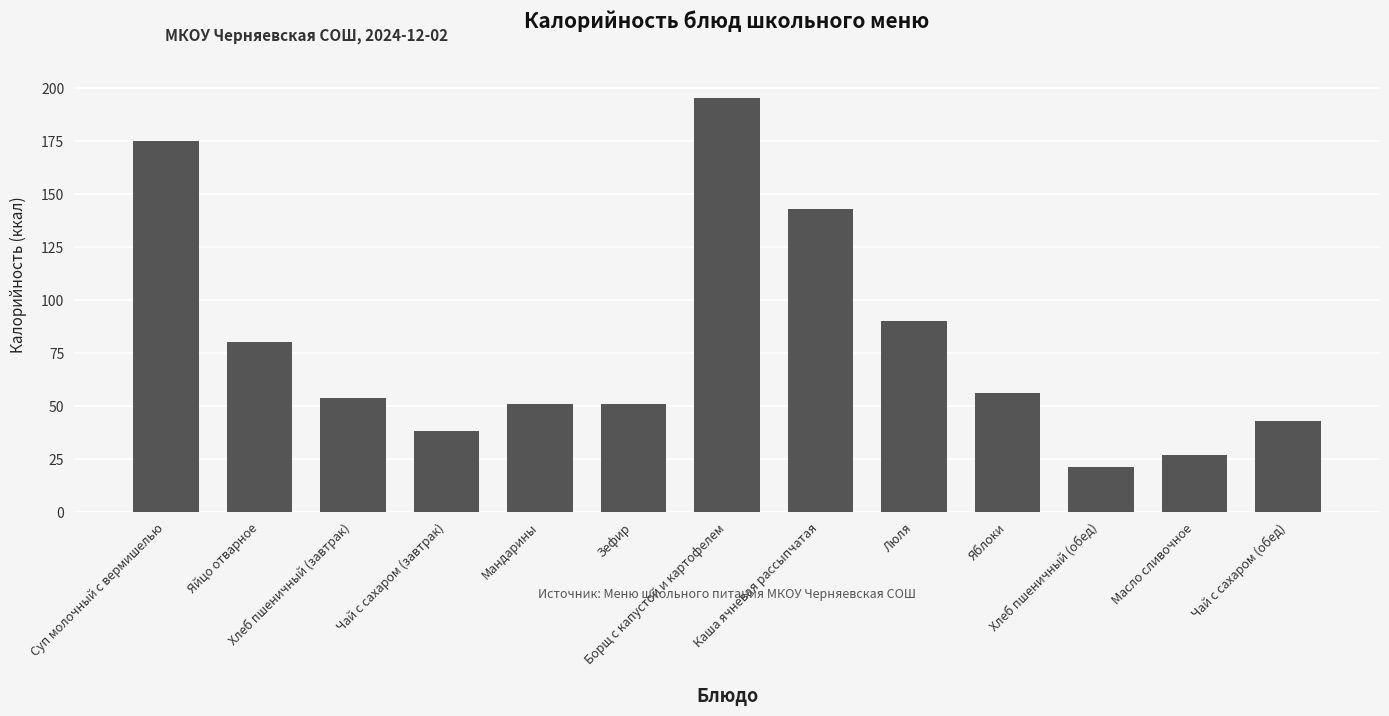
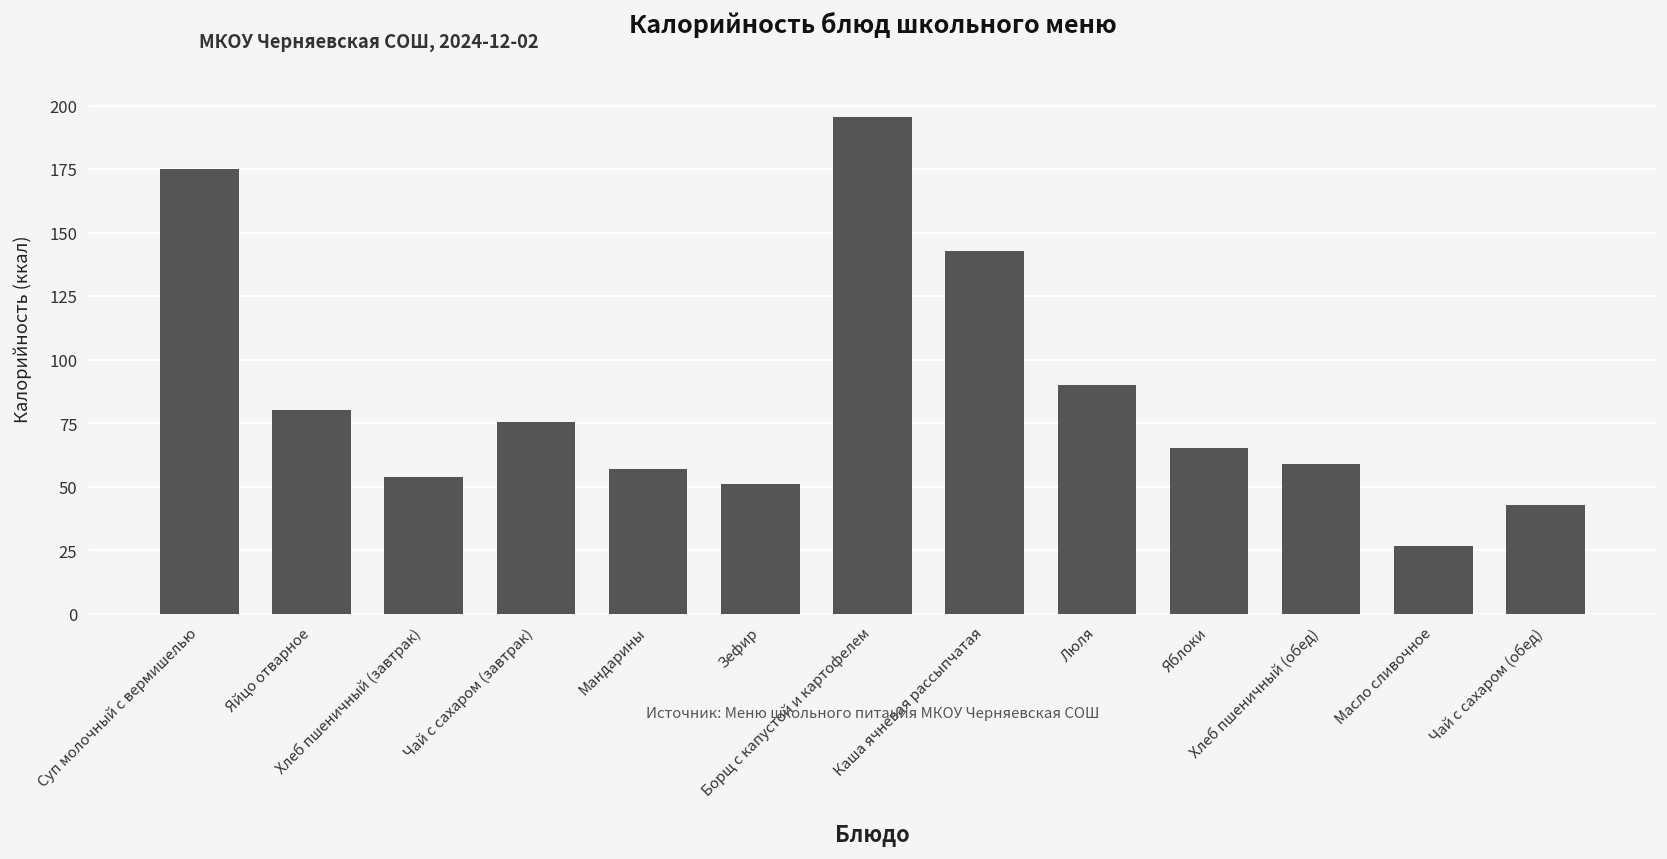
Чай с сахаром (завтрак): 38 -> 76
Мандарины: 51 -> 57
Яблоки: 56 -> 65
Хлеб пшеничный (обед): 21 -> 59
